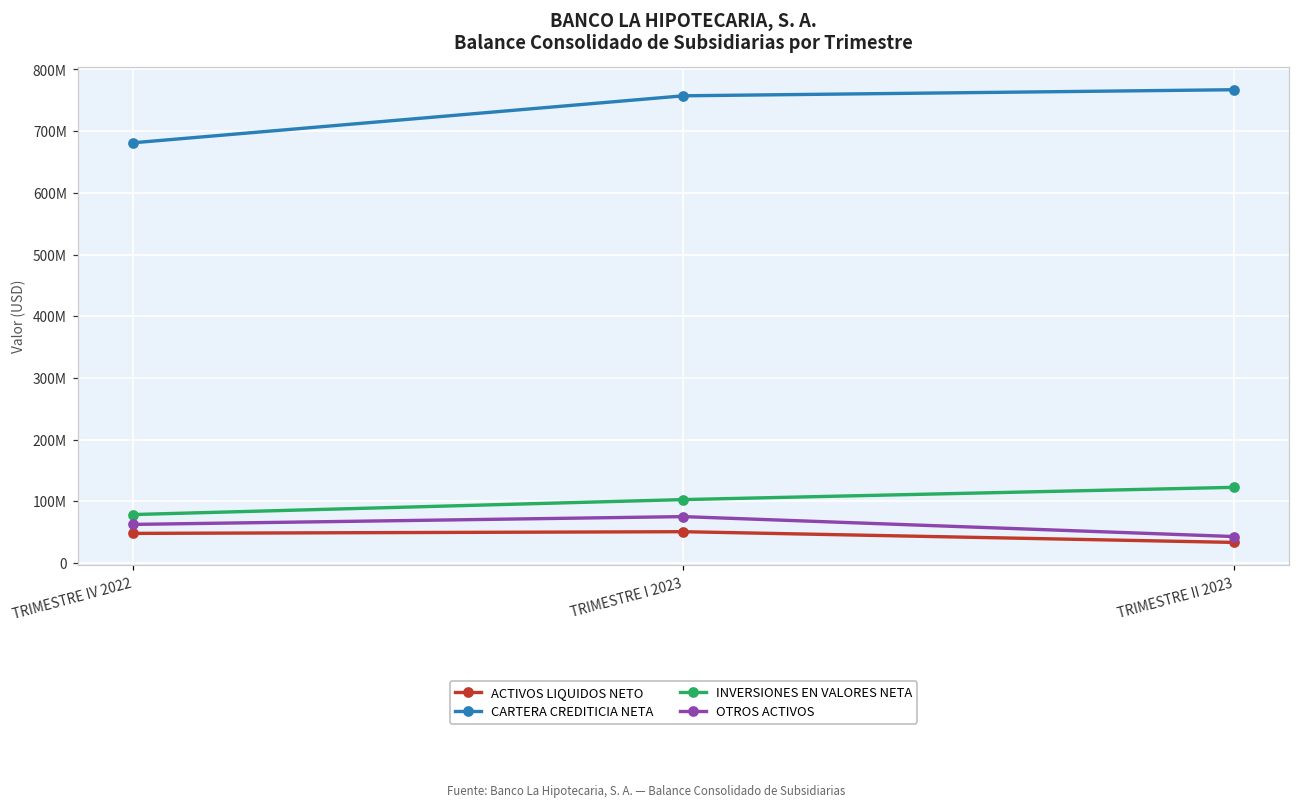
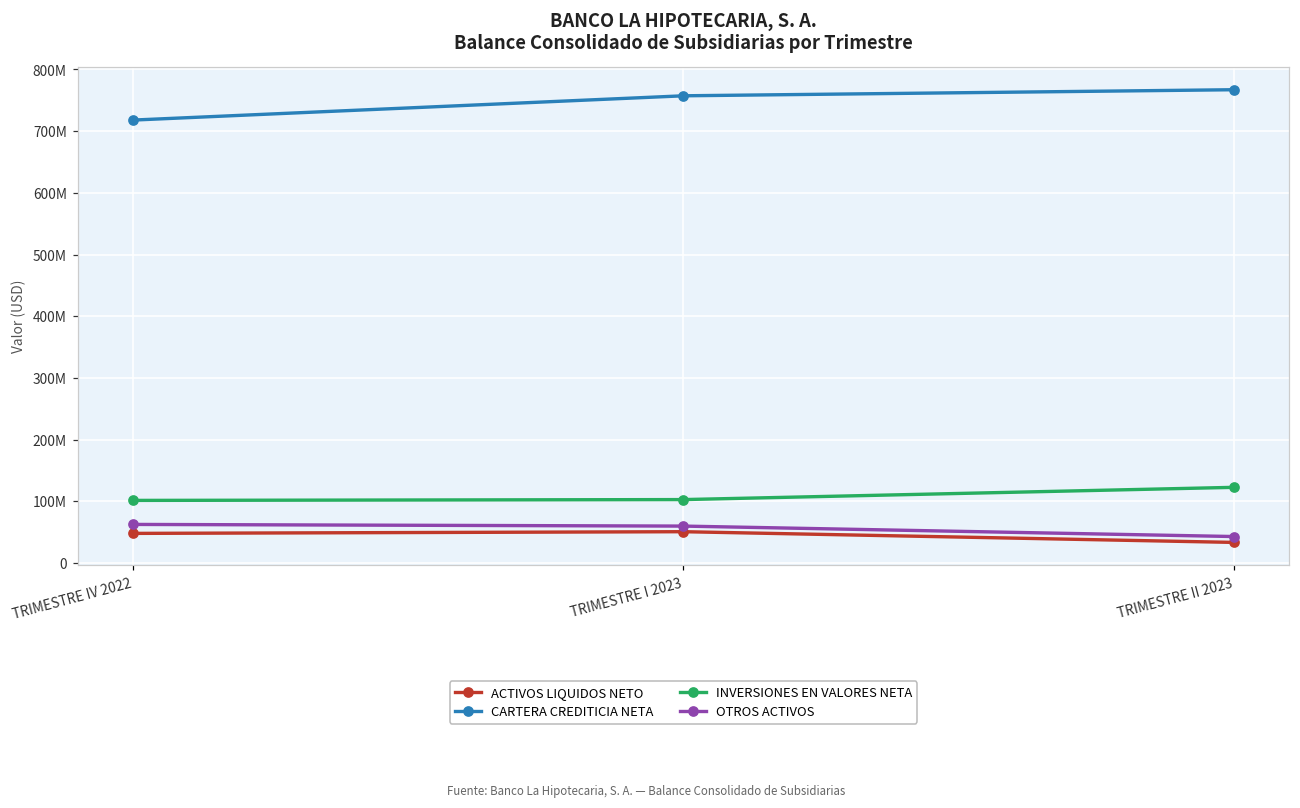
CARTERA CREDITICIA NETA, TRIMESTRE IV 2022: 680000000 -> 720000000
INVERSIONES EN VALORES NETA, TRIMESTRE IV 2022: 80000000 -> 100000000
OTROS ACTIVOS, TRIMESTRE I 2023: 80000000 -> 60000000
